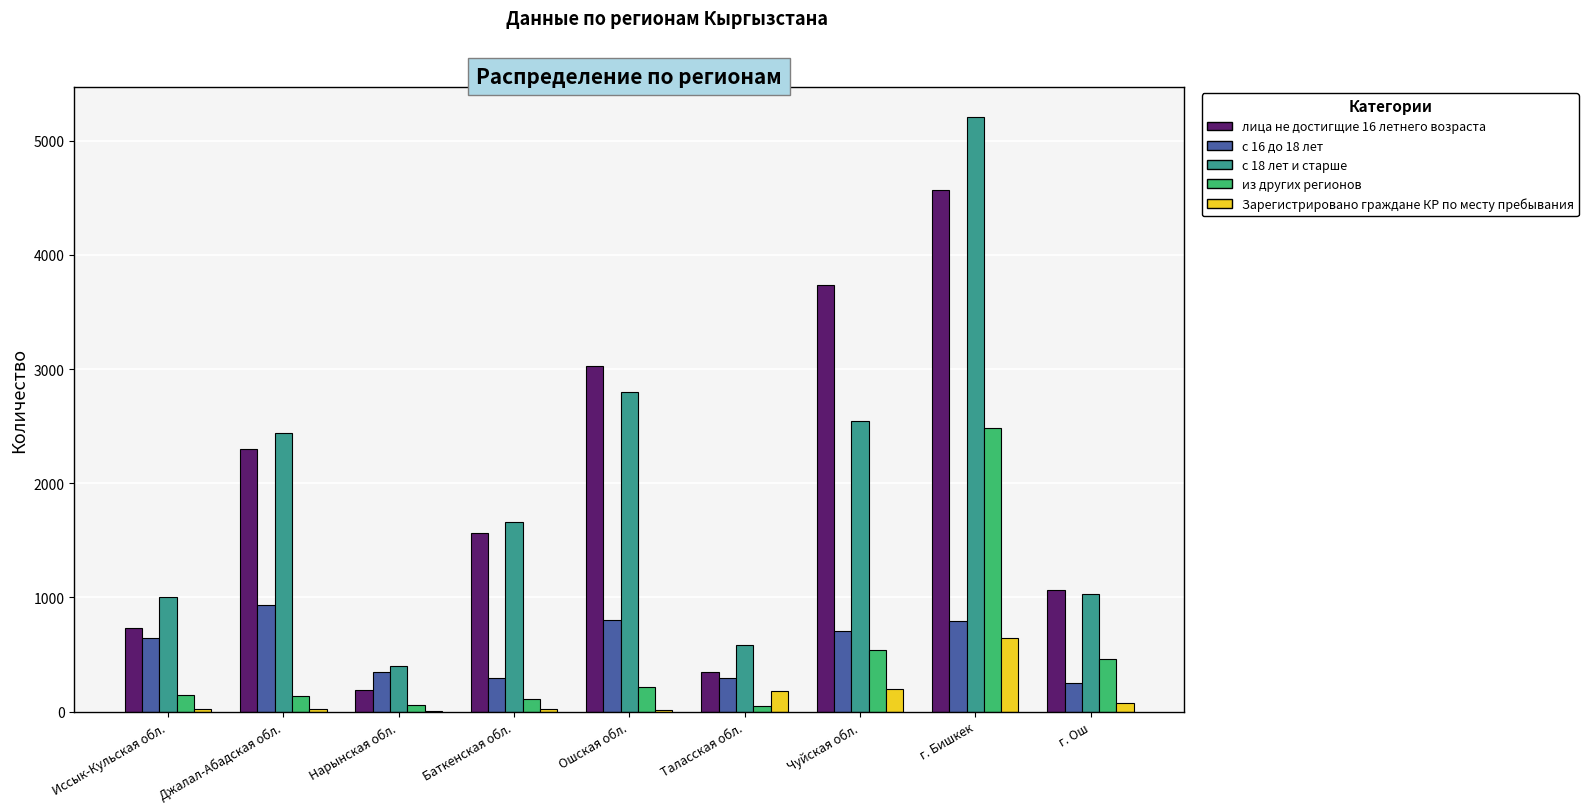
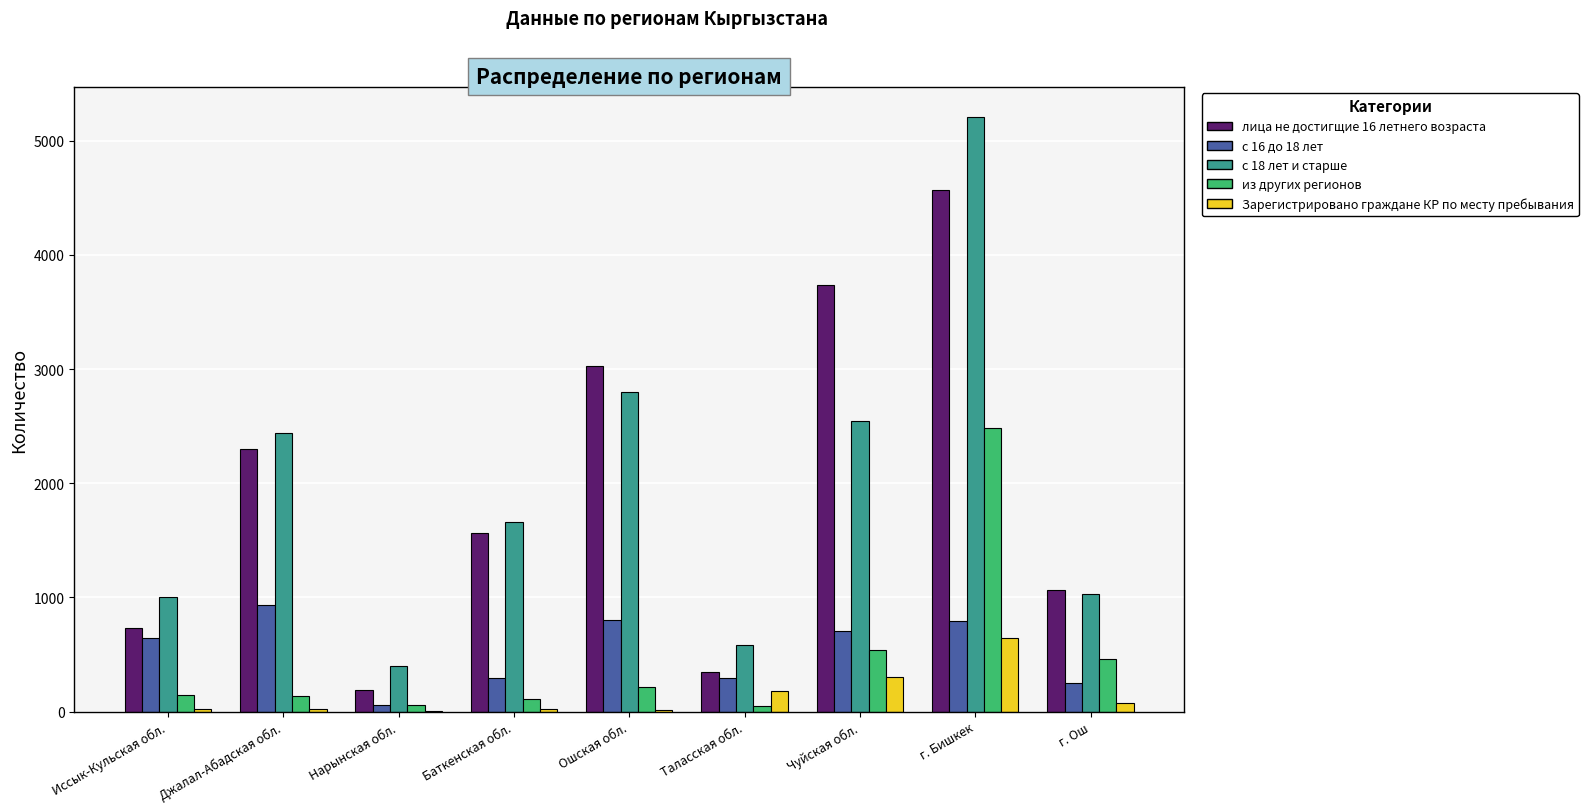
с 16 до 18 лет, Нарынская обл.: 350 -> 60
Зарегистрировано граждане КР по месту пребывания, Чуйская обл.: 200 -> 310
